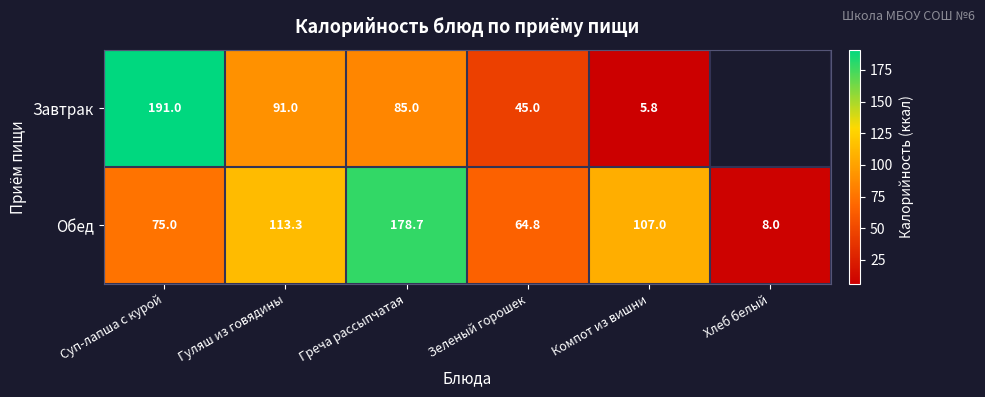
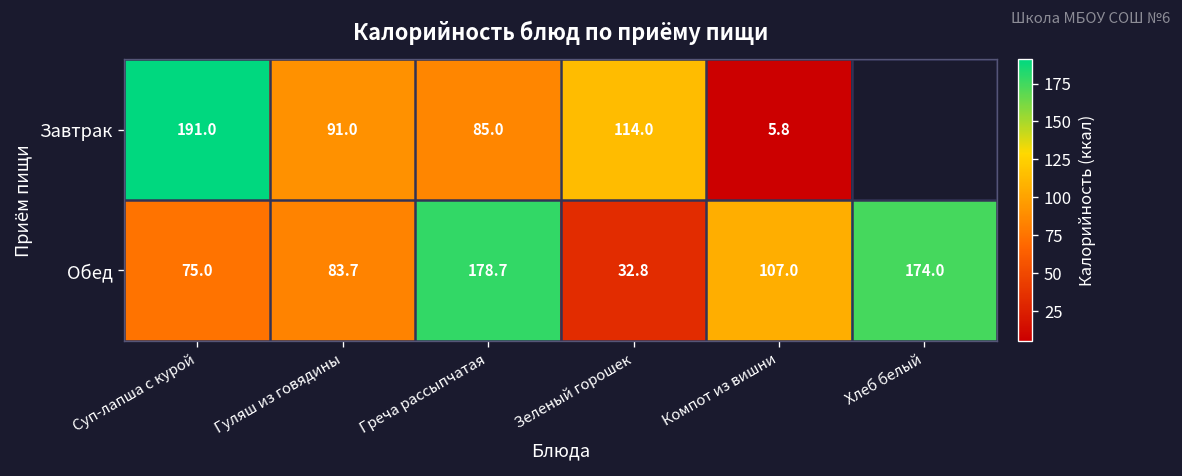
Завтрак, Зеленый горошек: 45.0 -> 114.0
Обед, Гуляш из говядины: 113.3 -> 83.7
Обед, Зеленый горошек: 64.8 -> 32.8
Обед, Хлеб белый: 8.0 -> 174.0
